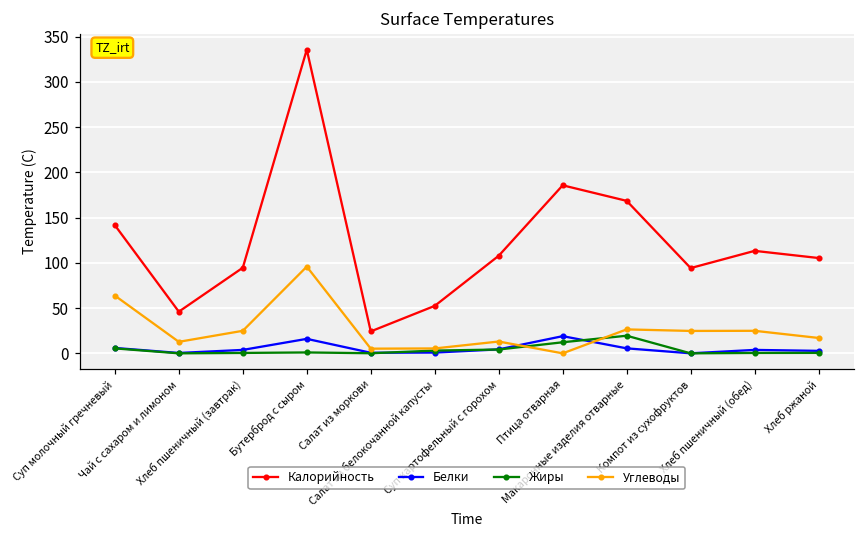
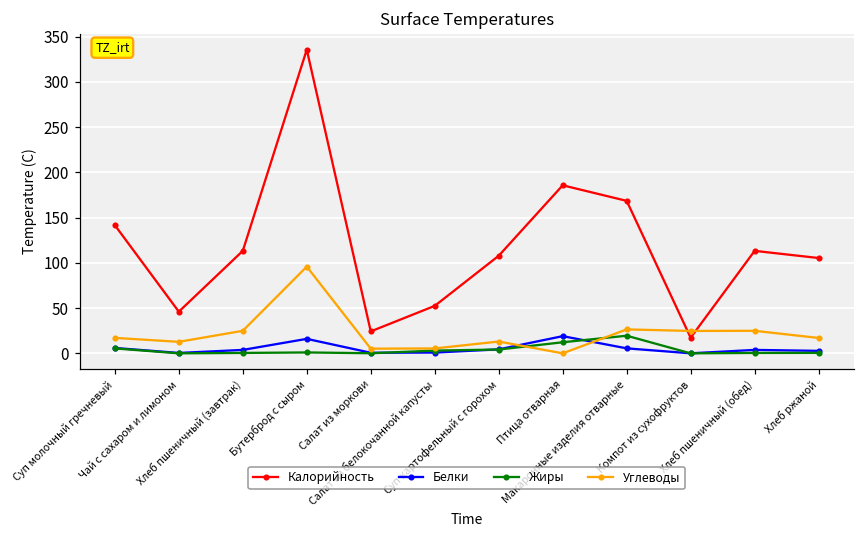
Углеводы, Суп молочный гречневый: 60 -> 20
Калорийность, Хлеб пшеничный (завтрак): 90 -> 110
Калорийность, Компот из сухофруктов: 90 -> 20
